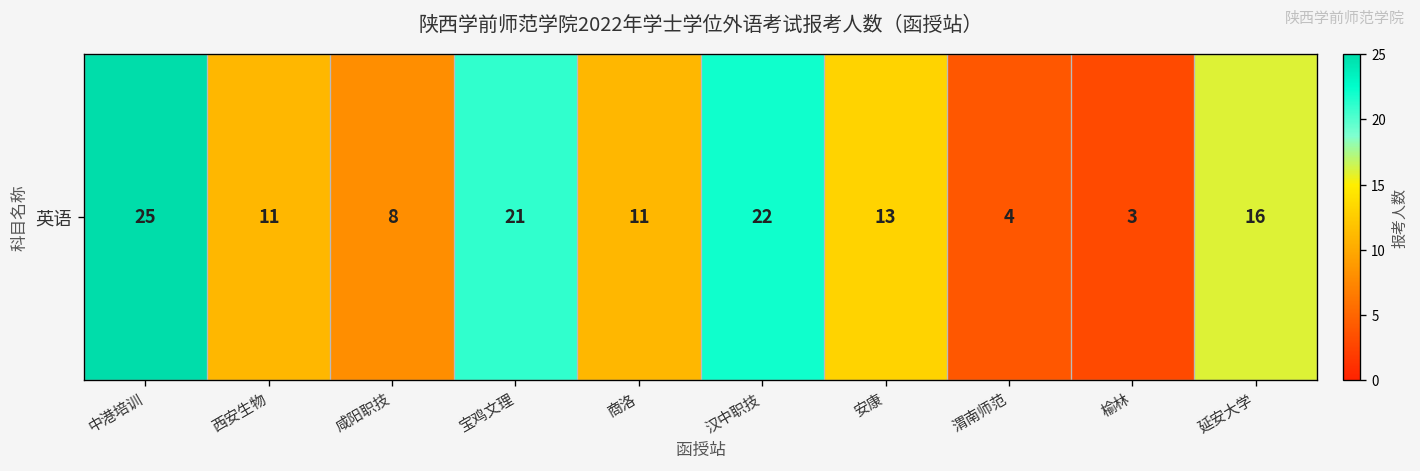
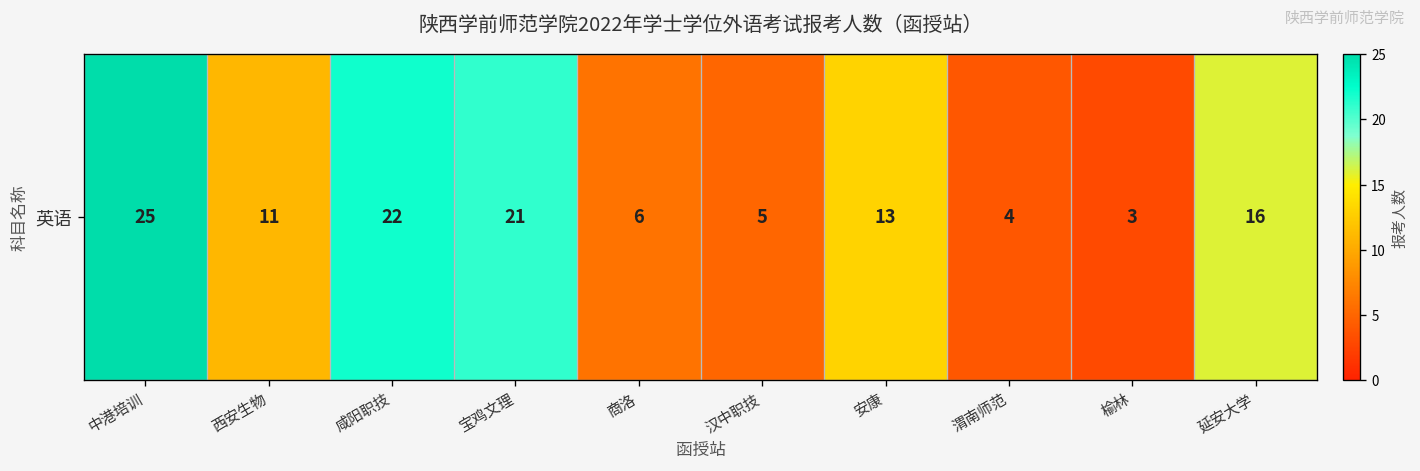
英语, 咸阳职技: 8 -> 22
英语, 商洛: 11 -> 6
英语, 汉中职技: 22 -> 5
